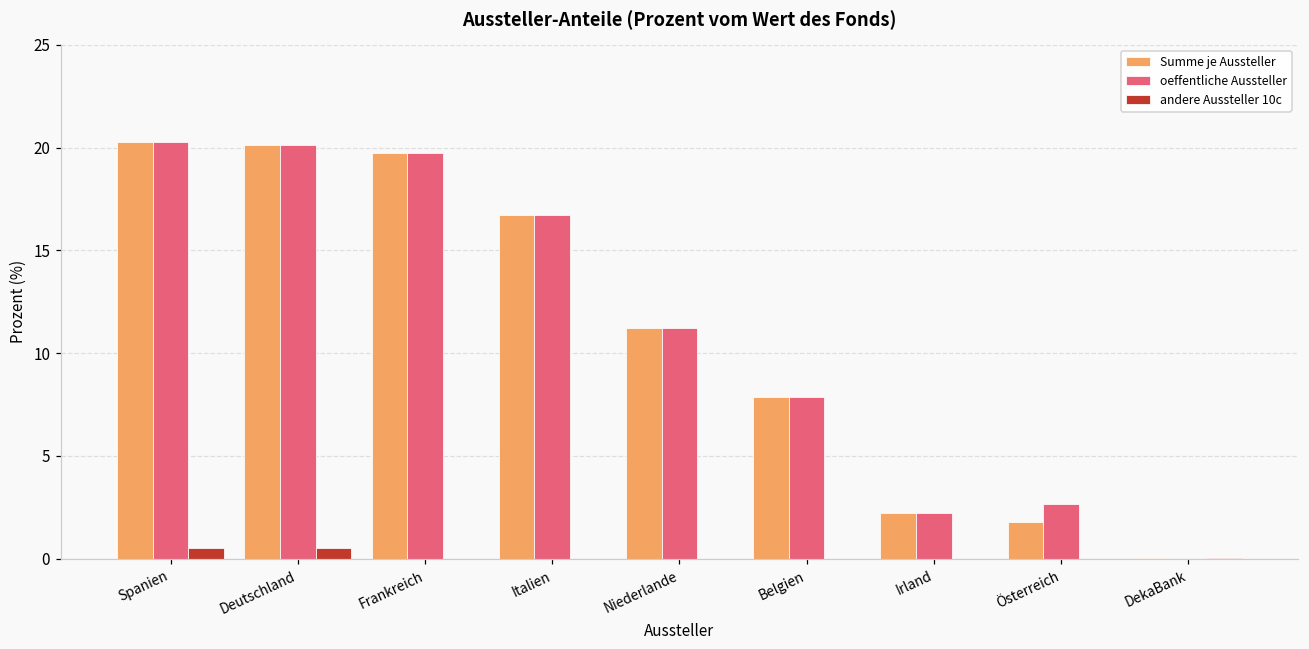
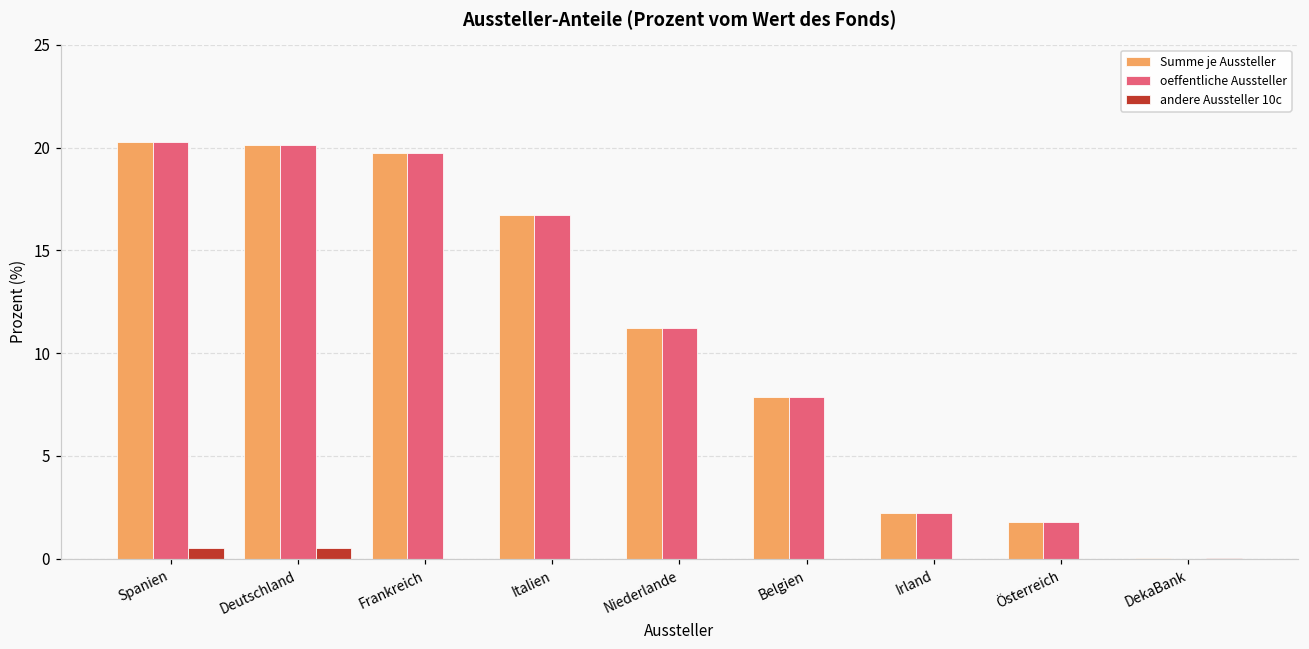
oeffentliche Aussteller, Österreich: 2.7 -> 1.8
